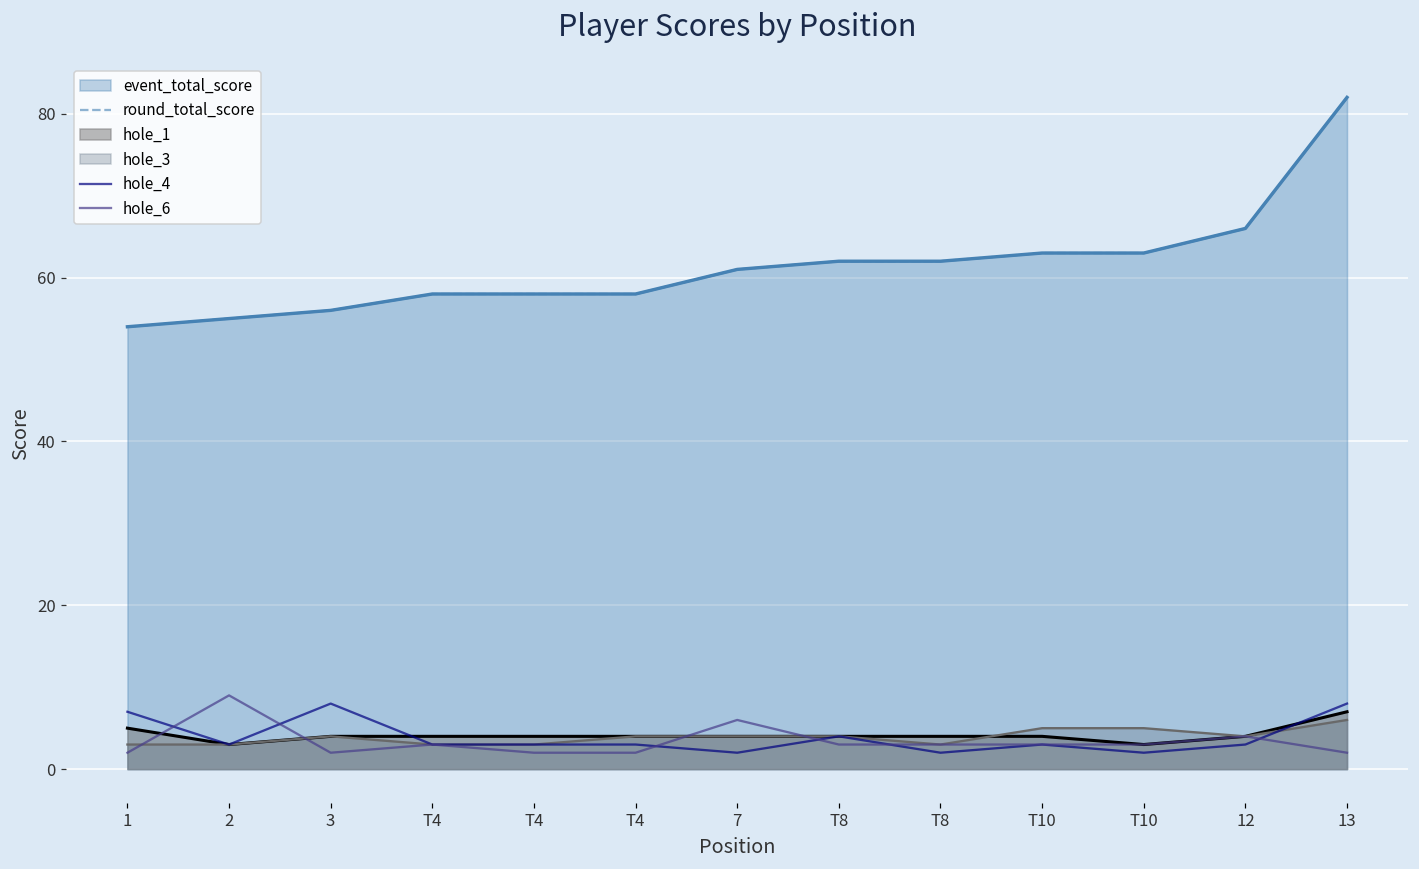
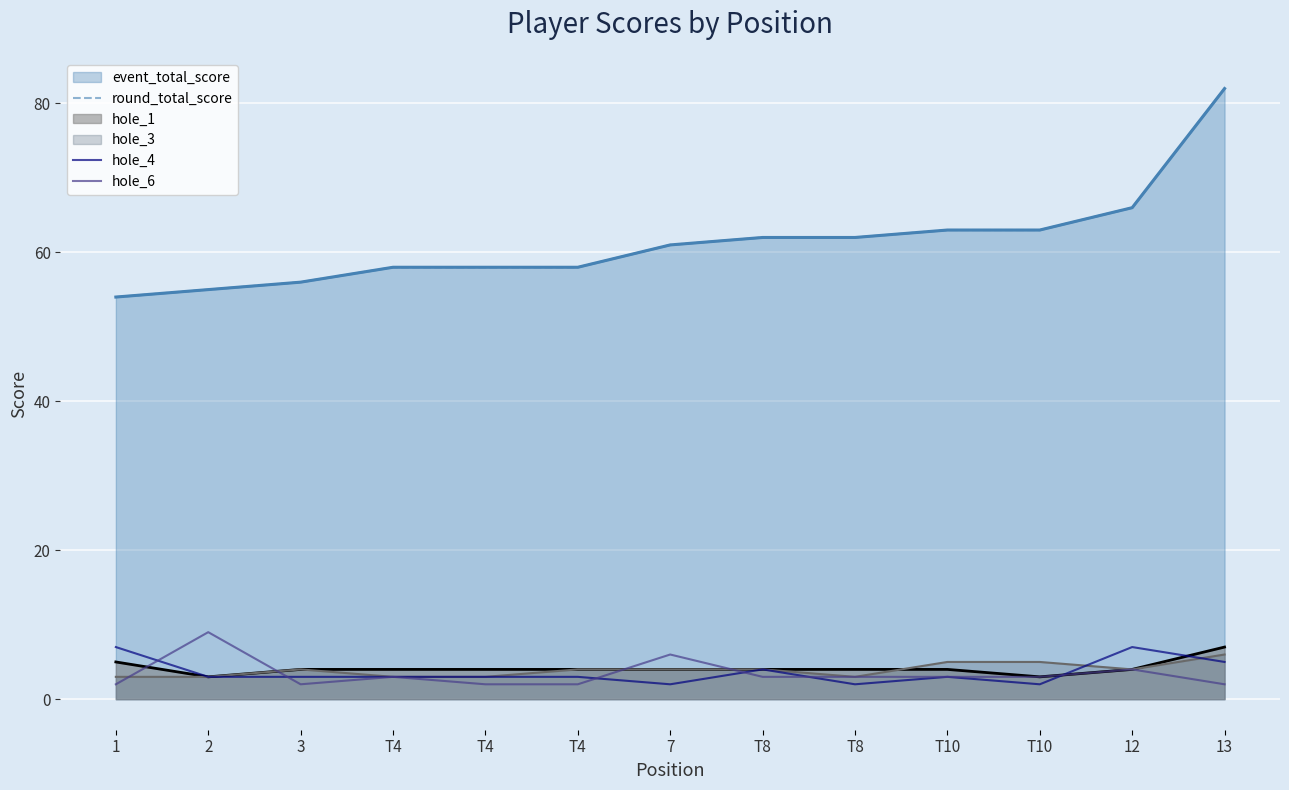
hole_4, 3: 8 -> 3
hole_4, 12: 3 -> 7
hole_4, 13: 8 -> 5
